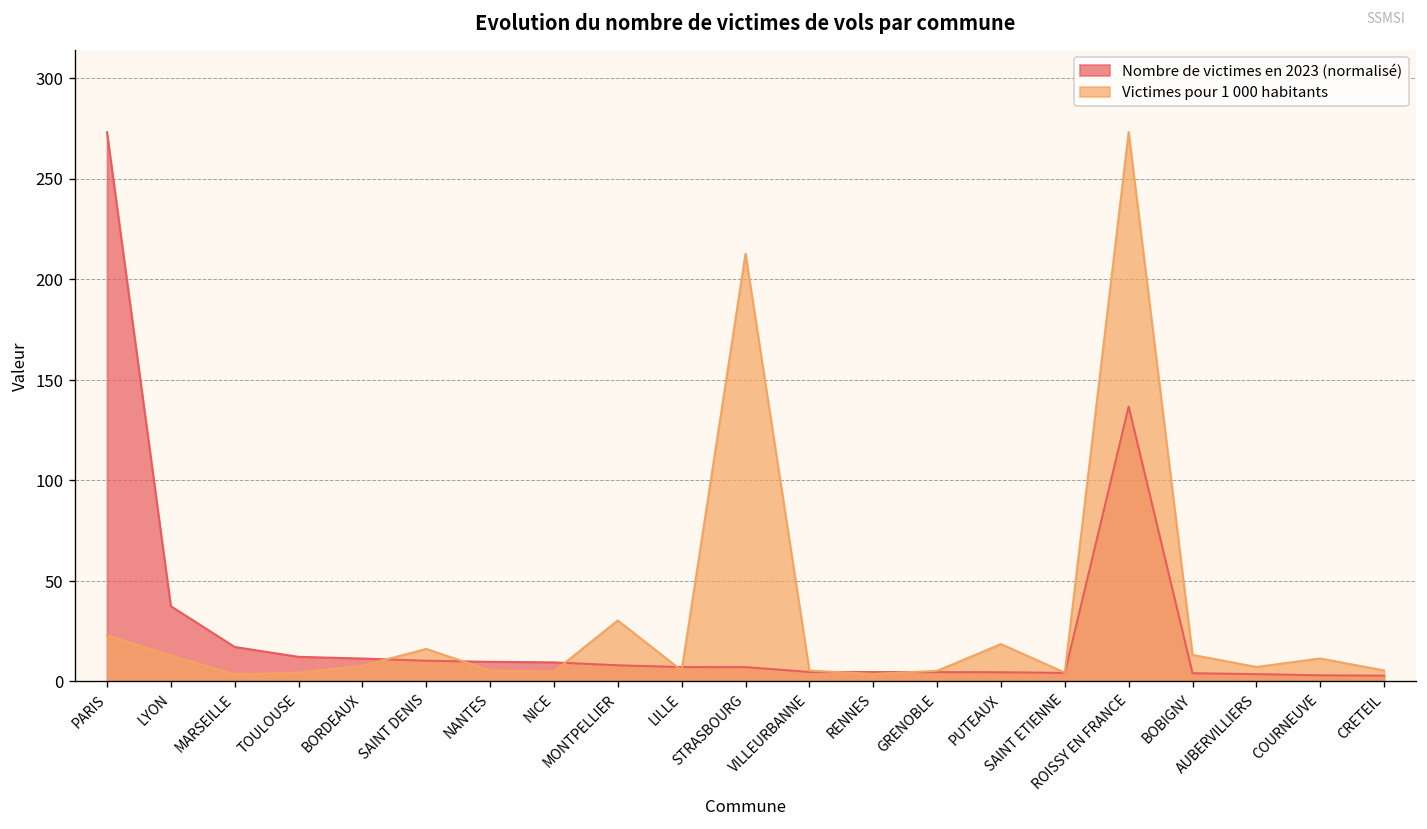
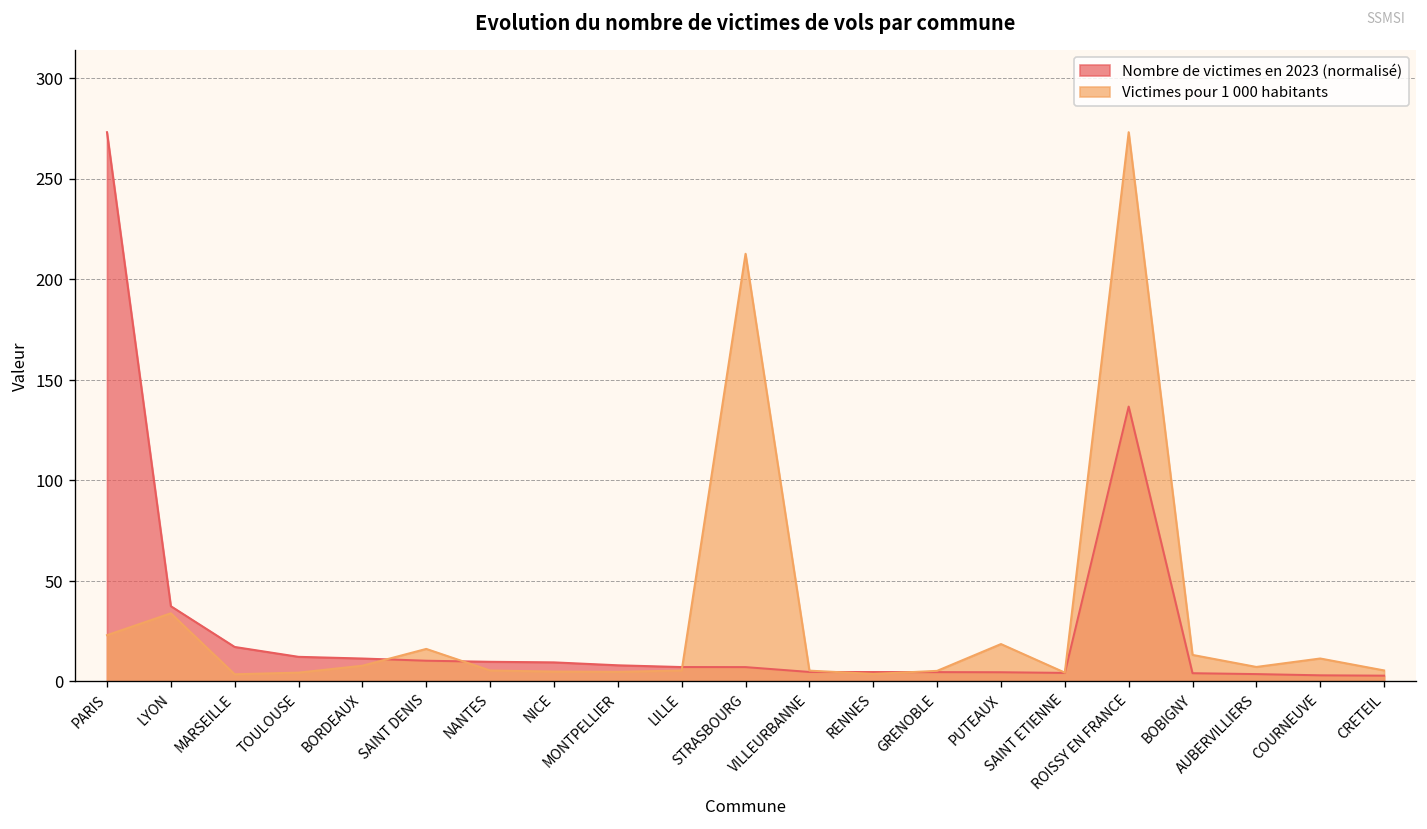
Victimes pour 1 000 habitants, LYON: 13 -> 34
Victimes pour 1 000 habitants, MONTPELLIER: 30 -> 5
